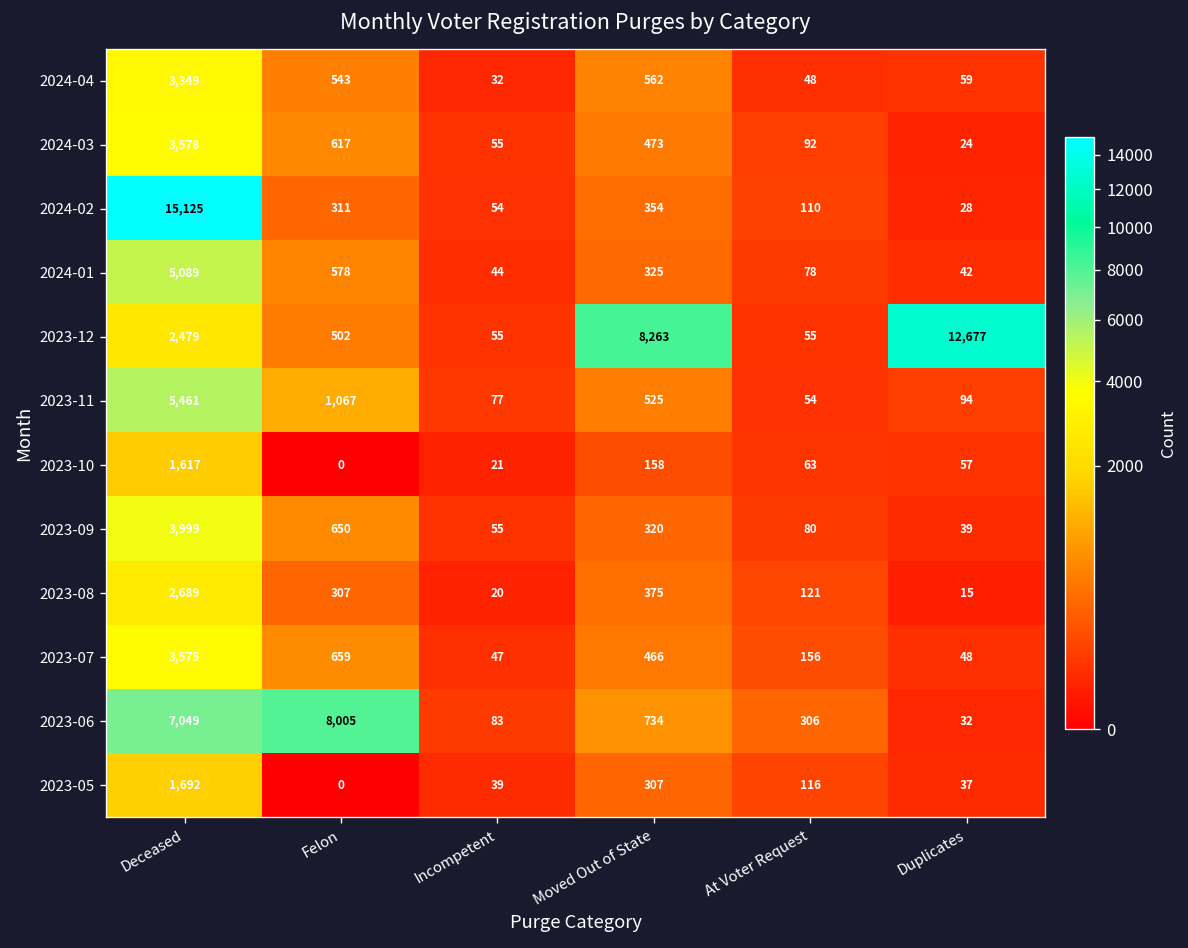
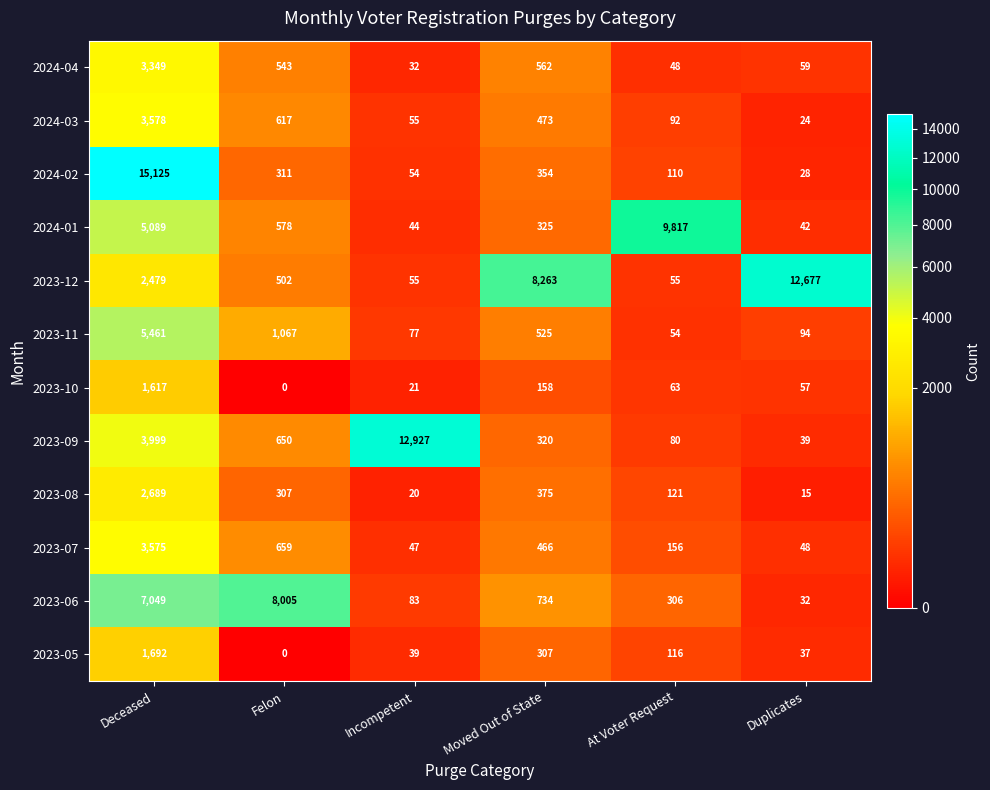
2024-01, At Voter Request: 78 -> 9,817
2023-09, Incompetent: 55 -> 12,927
